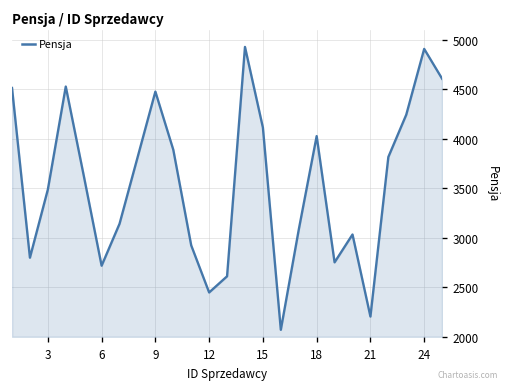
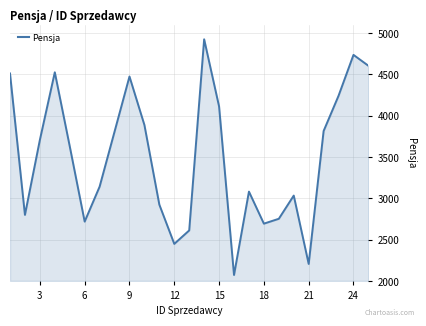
3: 3500 -> 3700
18: 4000 -> 2700
24: 4900 -> 4700
